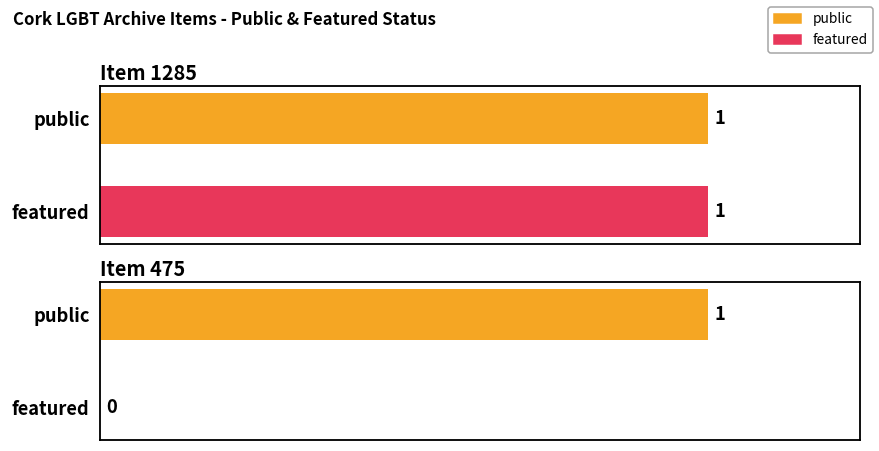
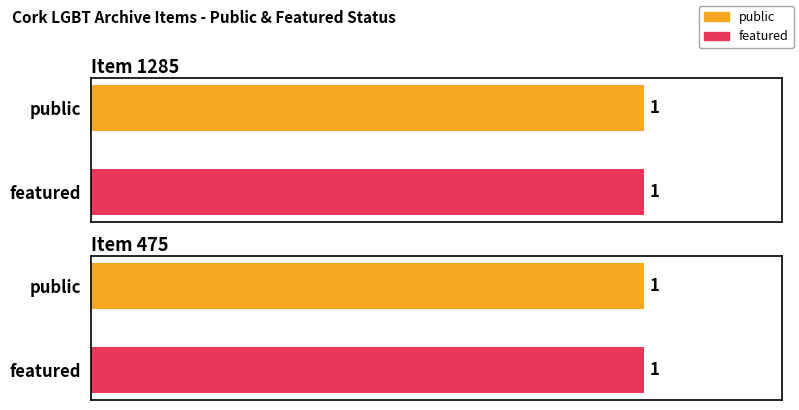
Item 475, featured: 0 -> 1
